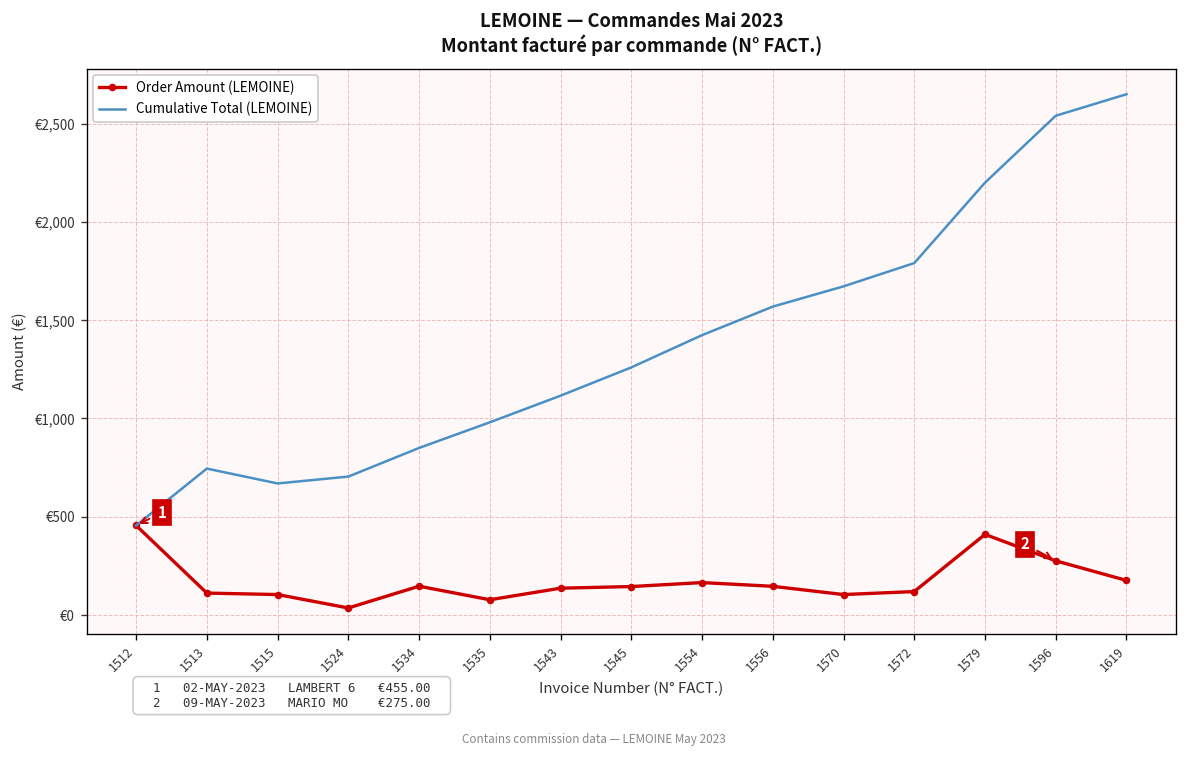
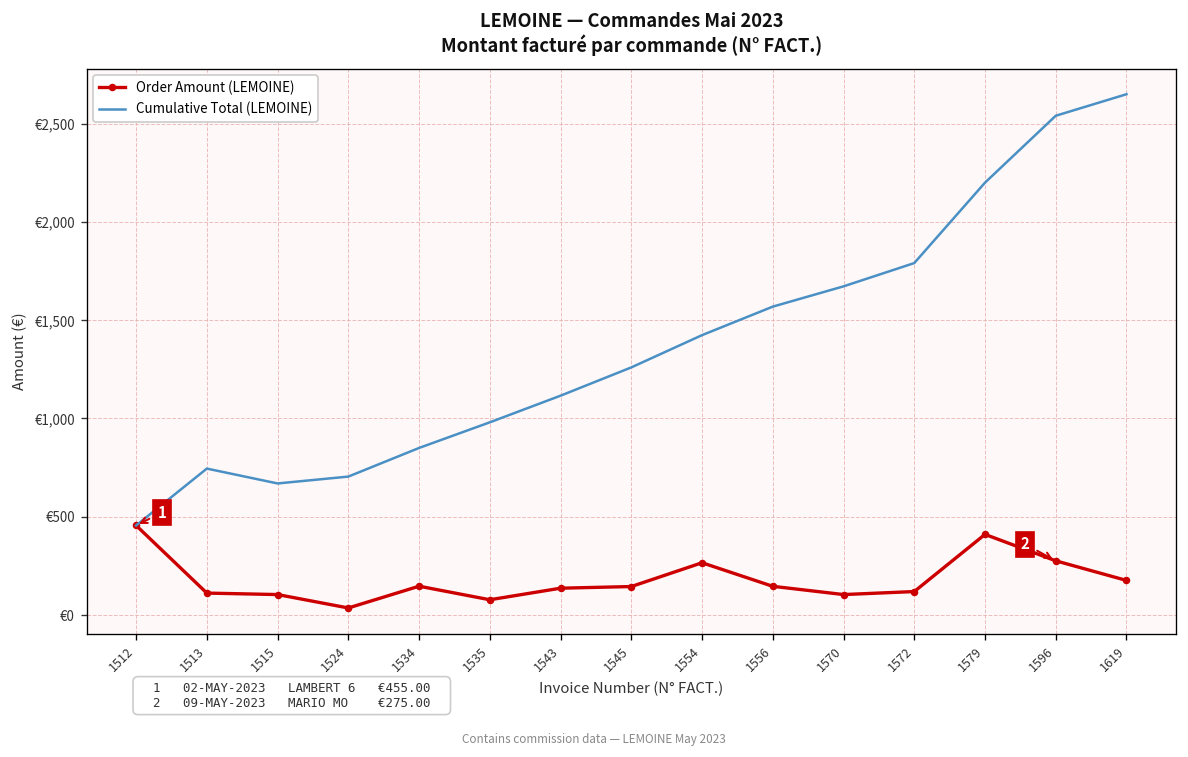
Order Amount (LEMOINE), 1554: €160 -> €270
